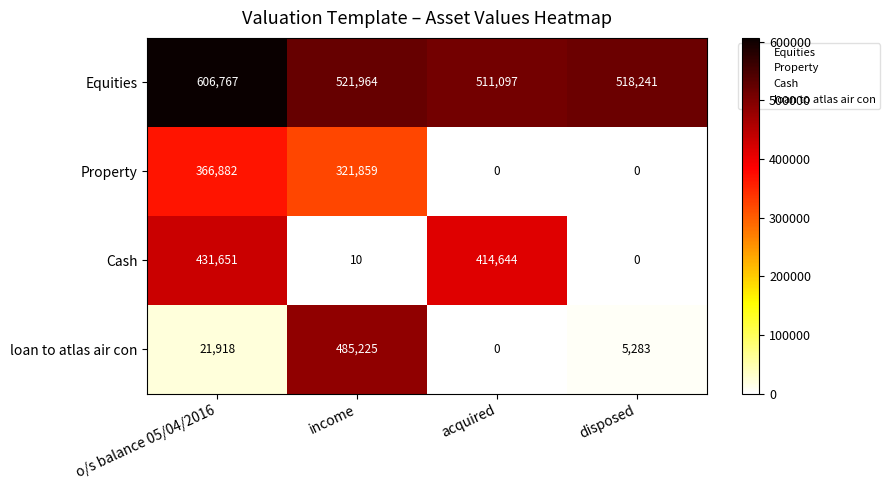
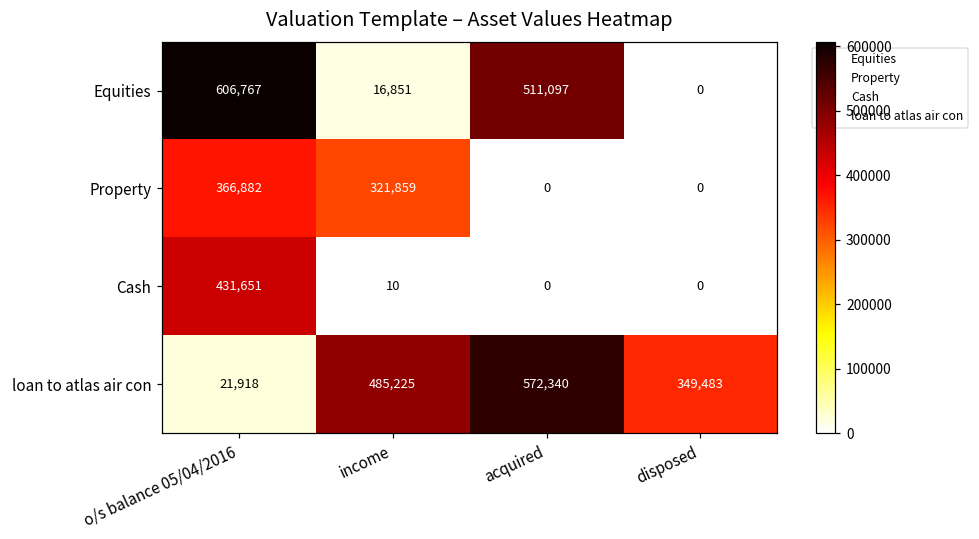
Equities, income: 521,964 -> 16,851
Equities, disposed: 518,241 -> 0
Cash, acquired: 414,644 -> 0
loan to atlas air con, acquired: 0 -> 572,340
loan to atlas air con, disposed: 5,283 -> 349,483
